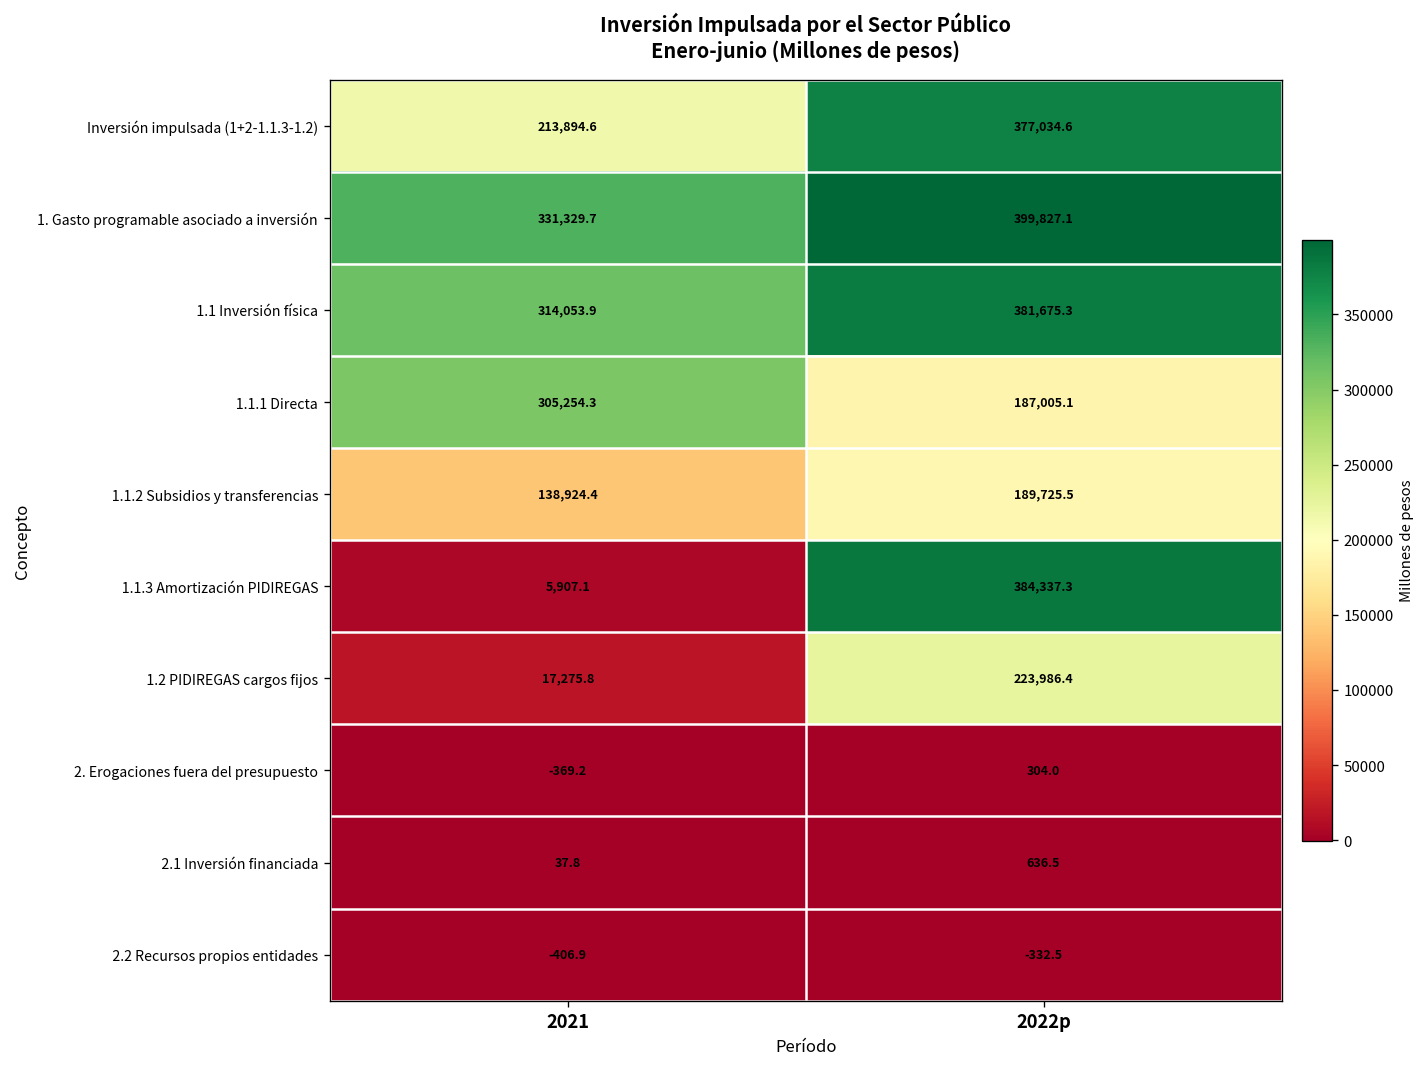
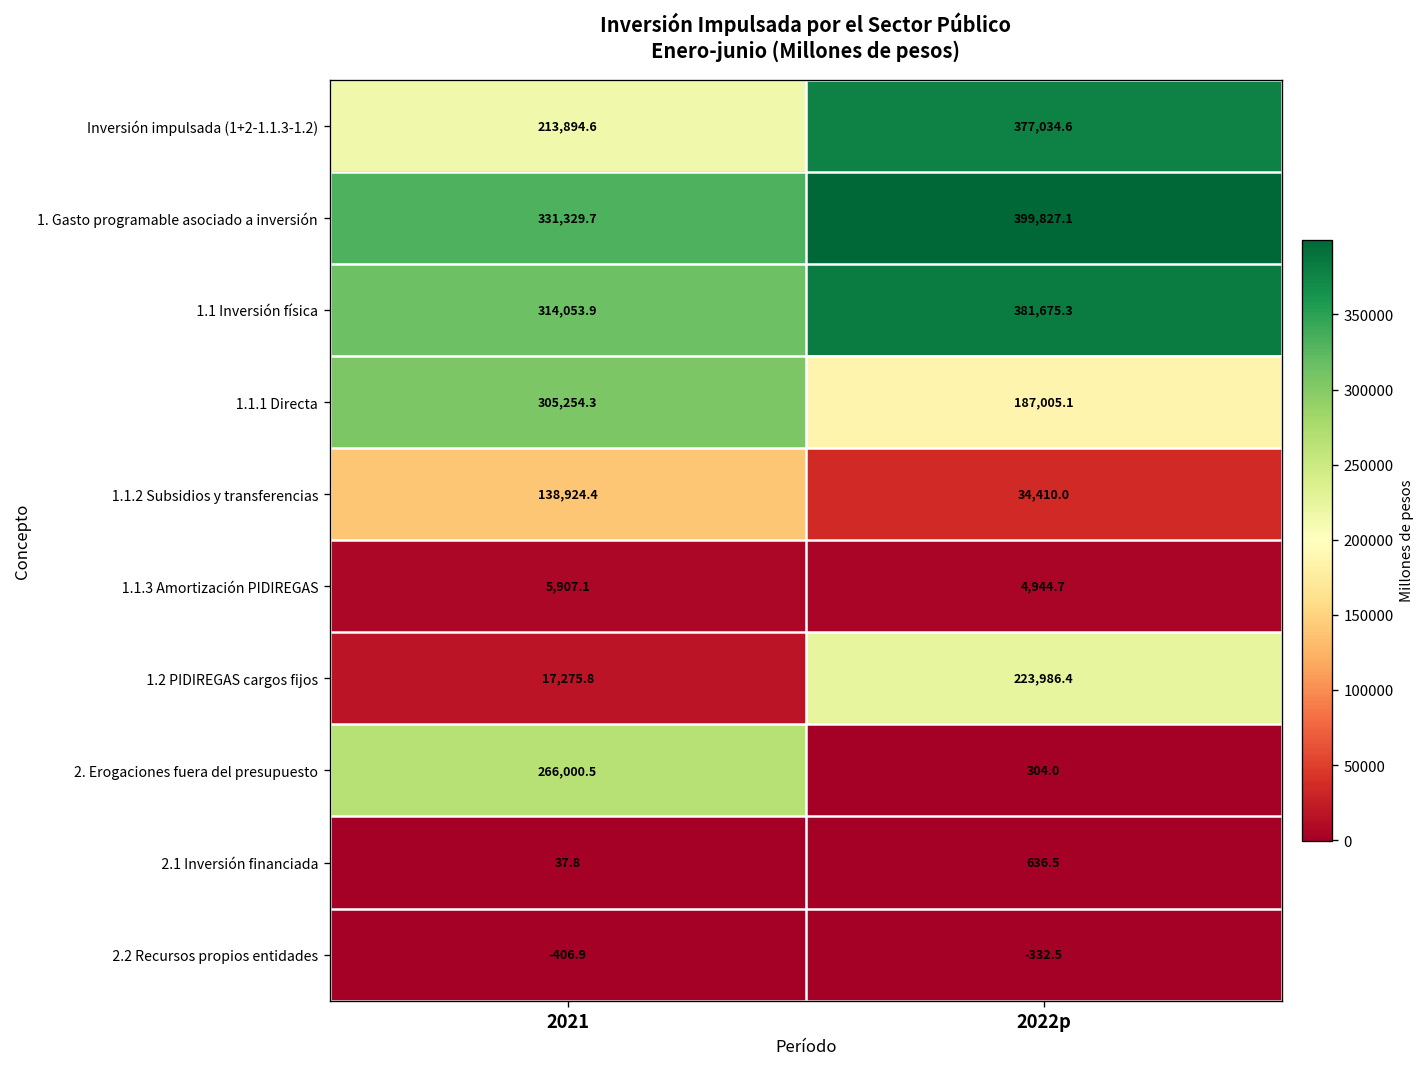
1.1.2 Subsidios y transferencias, 2022p: 189,725.5 -> 34,410.0
1.1.3 Amortización PIDIREGAS, 2022p: 384,337.3 -> 4,944.7
2. Erogaciones fuera del presupuesto, 2021: -369.2 -> 266,000.5
